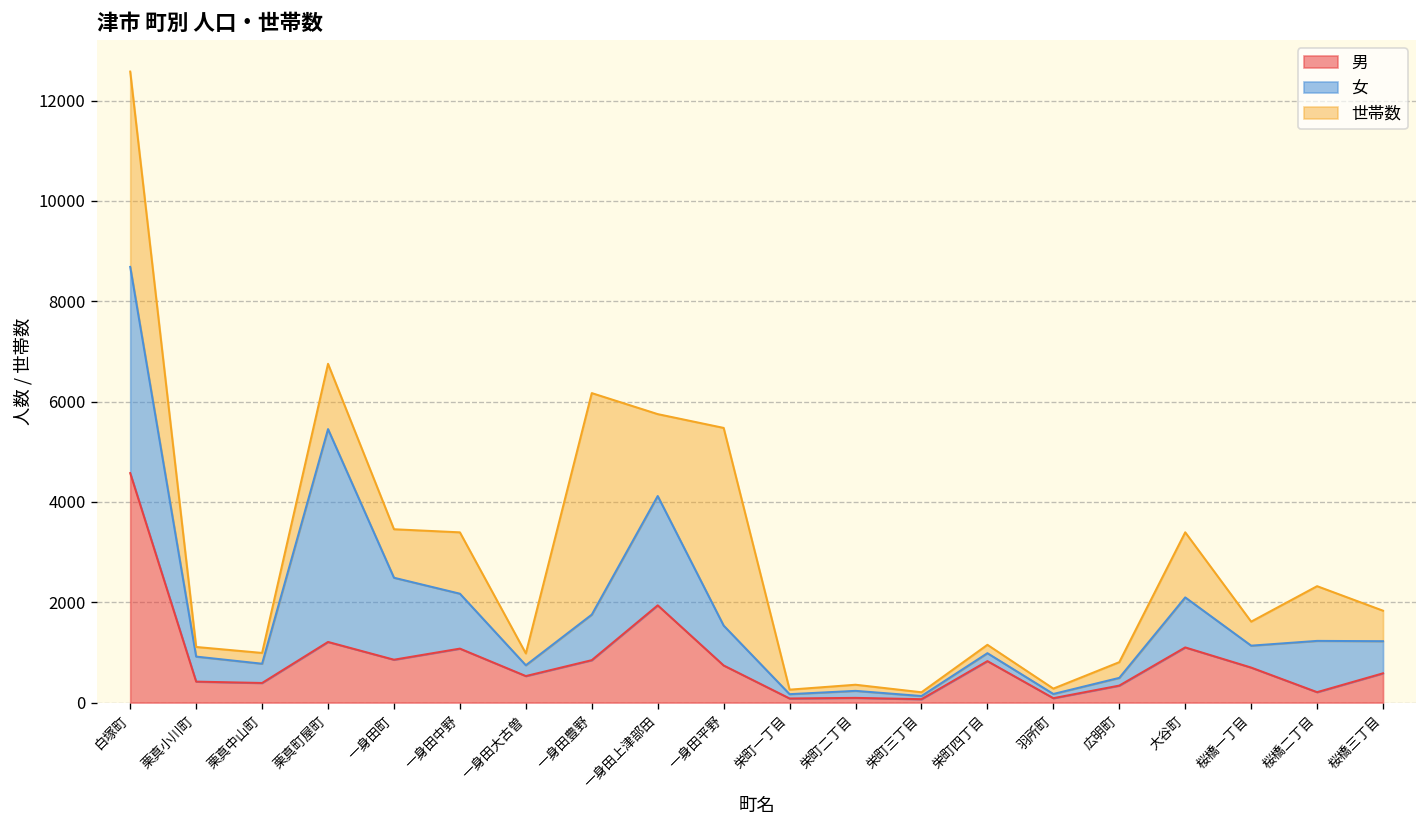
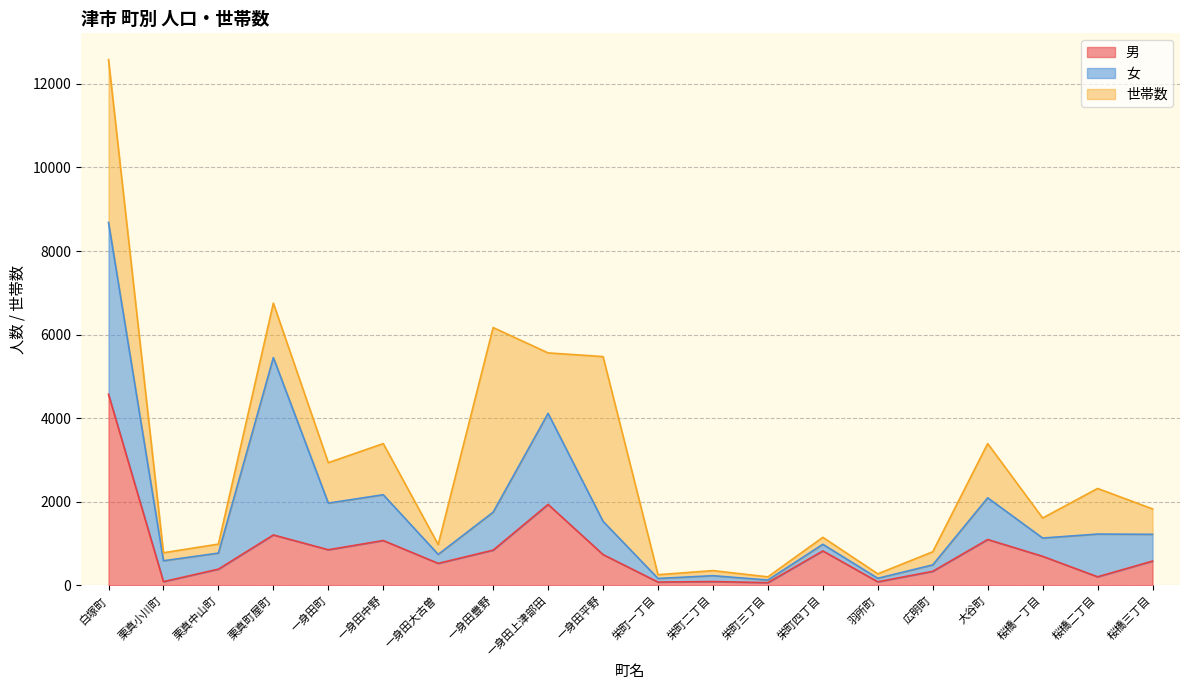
男, 栗真小川町: 400 -> 100
女, 一身田町: 1600 -> 1100
世帯数, 一身田上津部田: 1600 -> 1400
